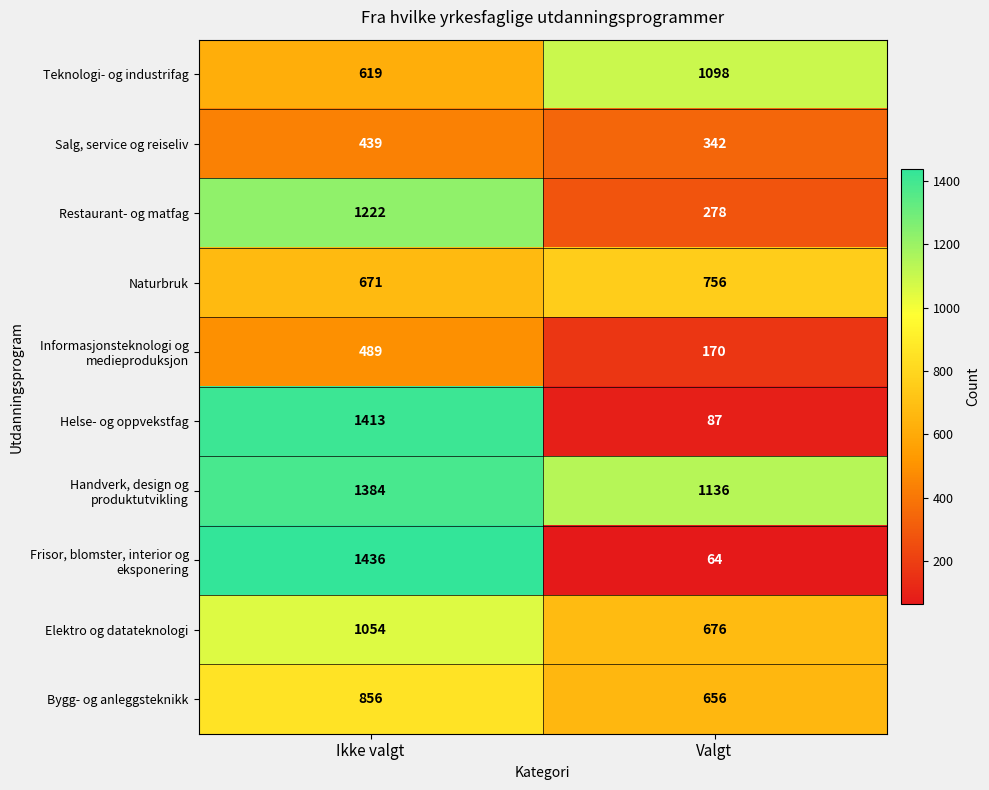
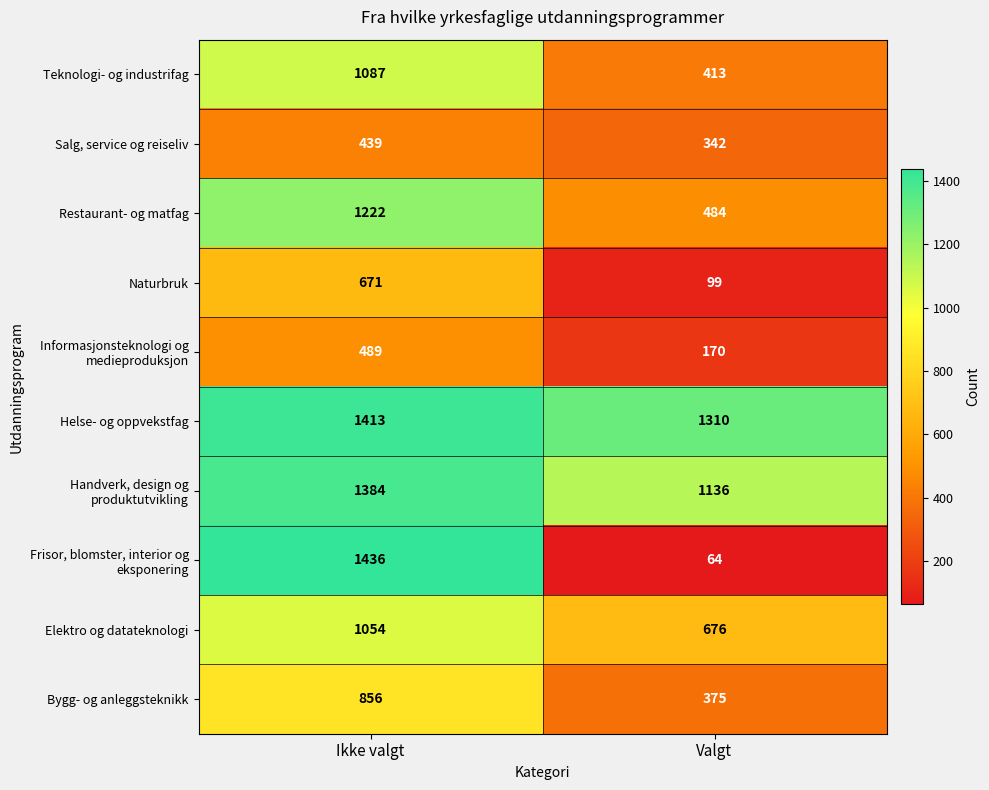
Teknologi- og industrifag, Ikke valgt: 619 -> 1087
Teknologi- og industrifag, Valgt: 1098 -> 413
Restaurant- og matfag, Valgt: 278 -> 484
Naturbruk, Valgt: 756 -> 99
Helse- og oppvekstfag, Valgt: 87 -> 1310
Bygg- og anleggsteknikk, Valgt: 656 -> 375
